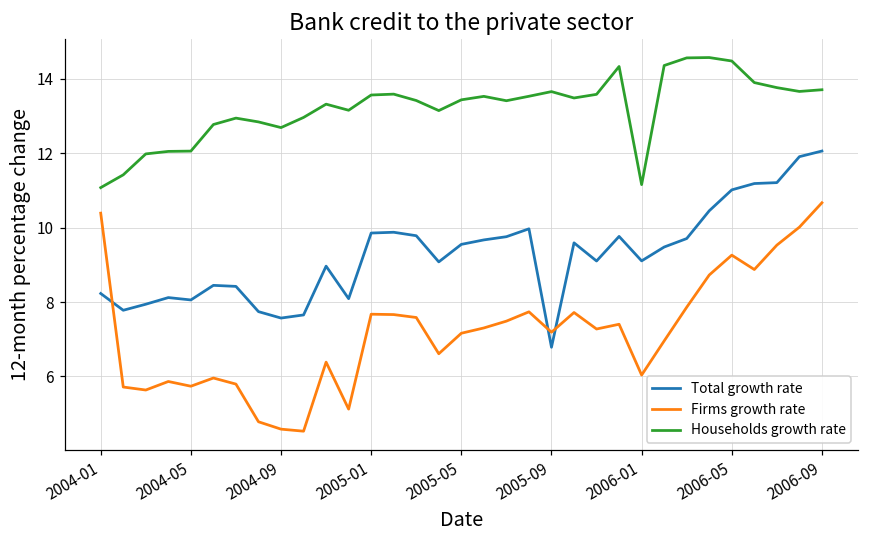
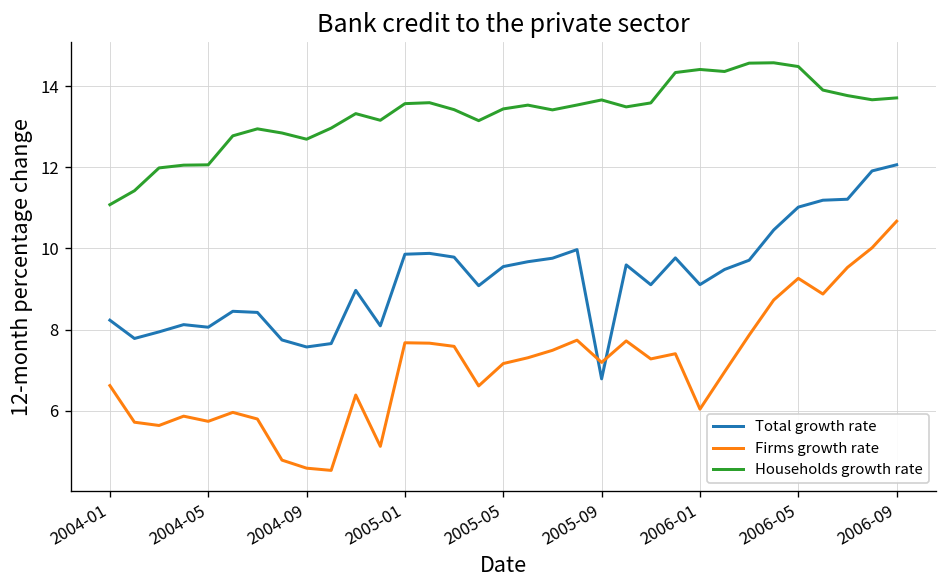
Firms growth rate, 2004-01: 10.4 -> 6.6
Households growth rate, 2006-01: 11.2 -> 14.4
